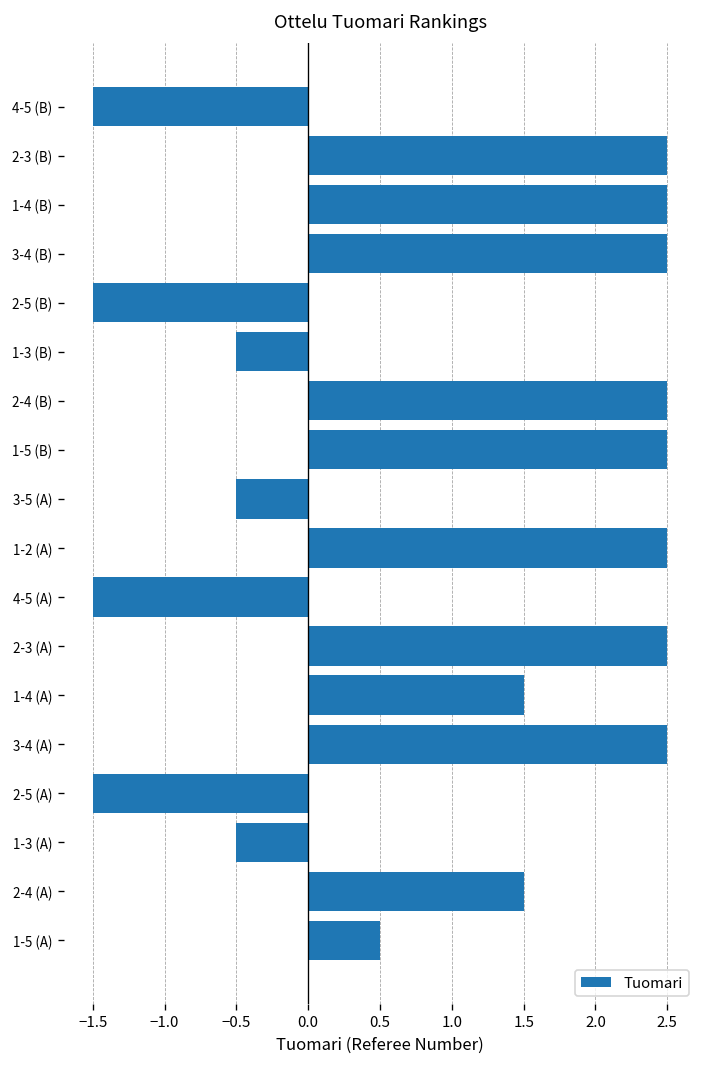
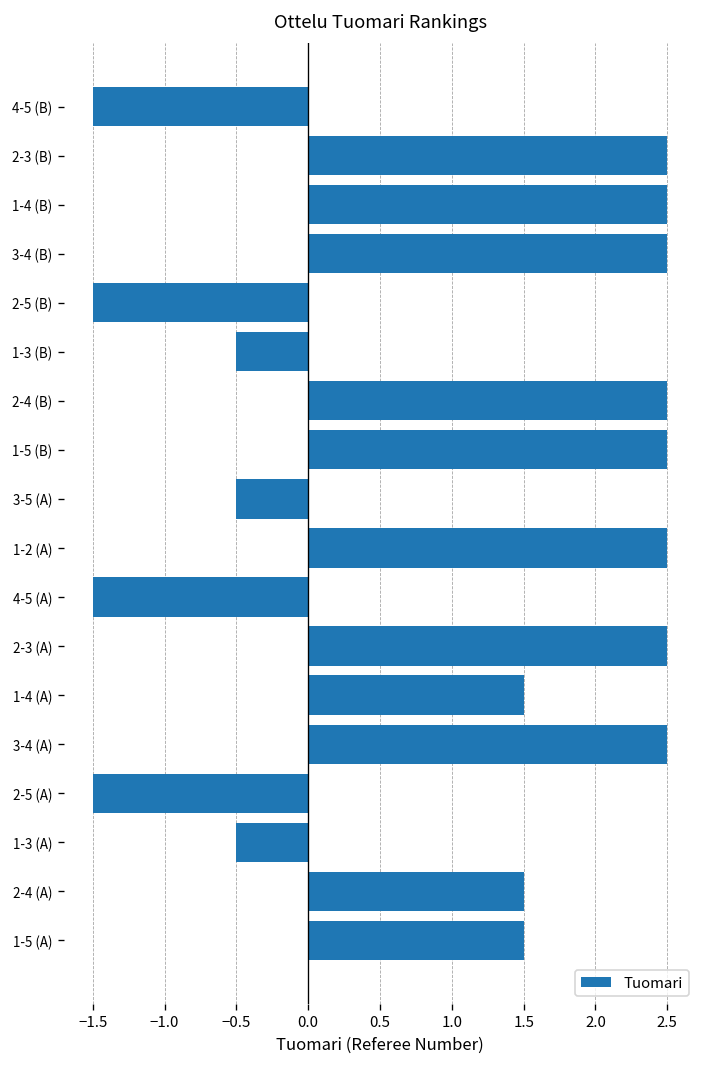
1-5 (A): 0.50 -> 1.50
